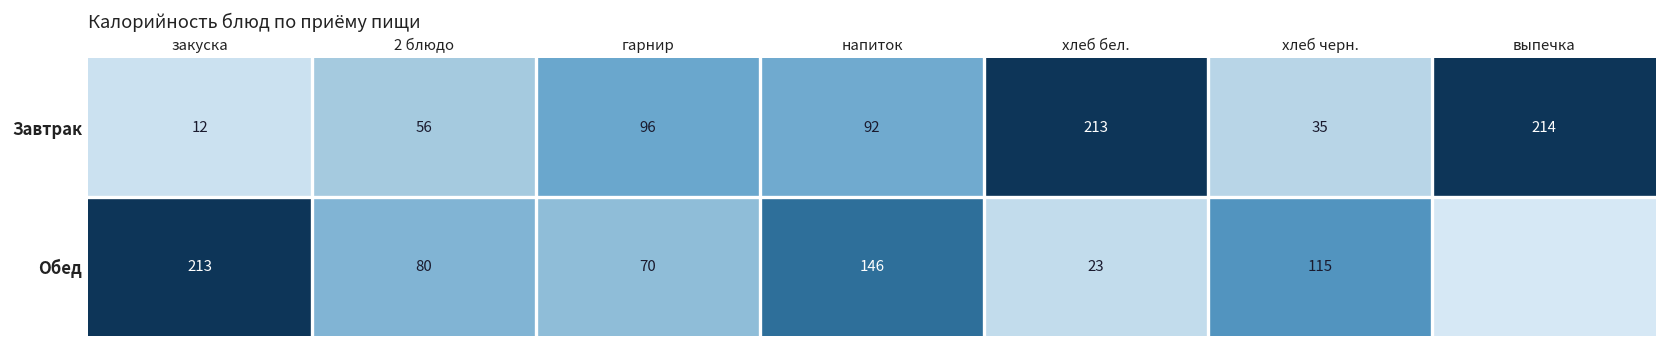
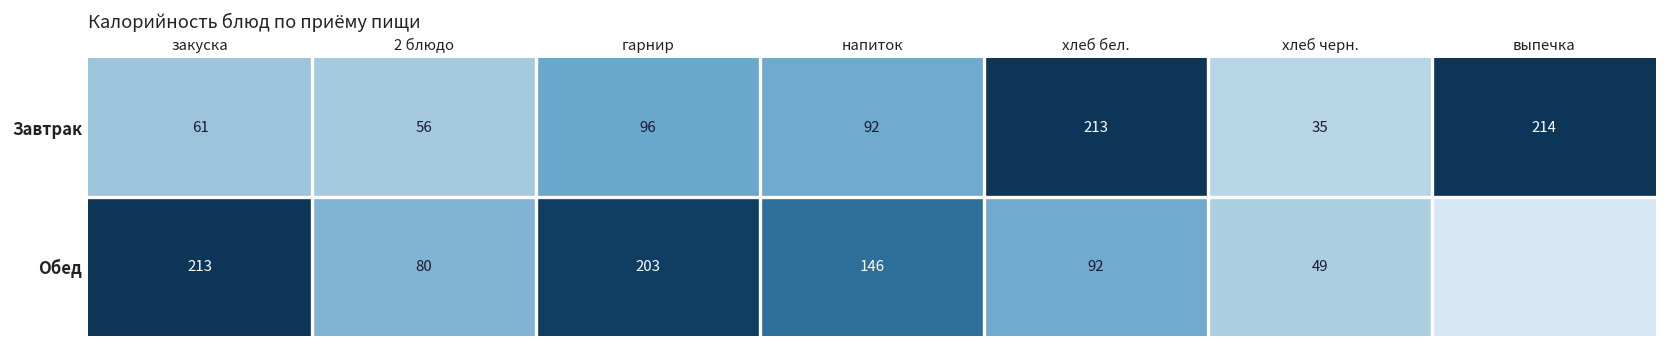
Завтрак, закуска: 12 -> 61
Обед, гарнир: 70 -> 203
Обед, хлеб бел.: 23 -> 92
Обед, хлеб черн.: 115 -> 49
